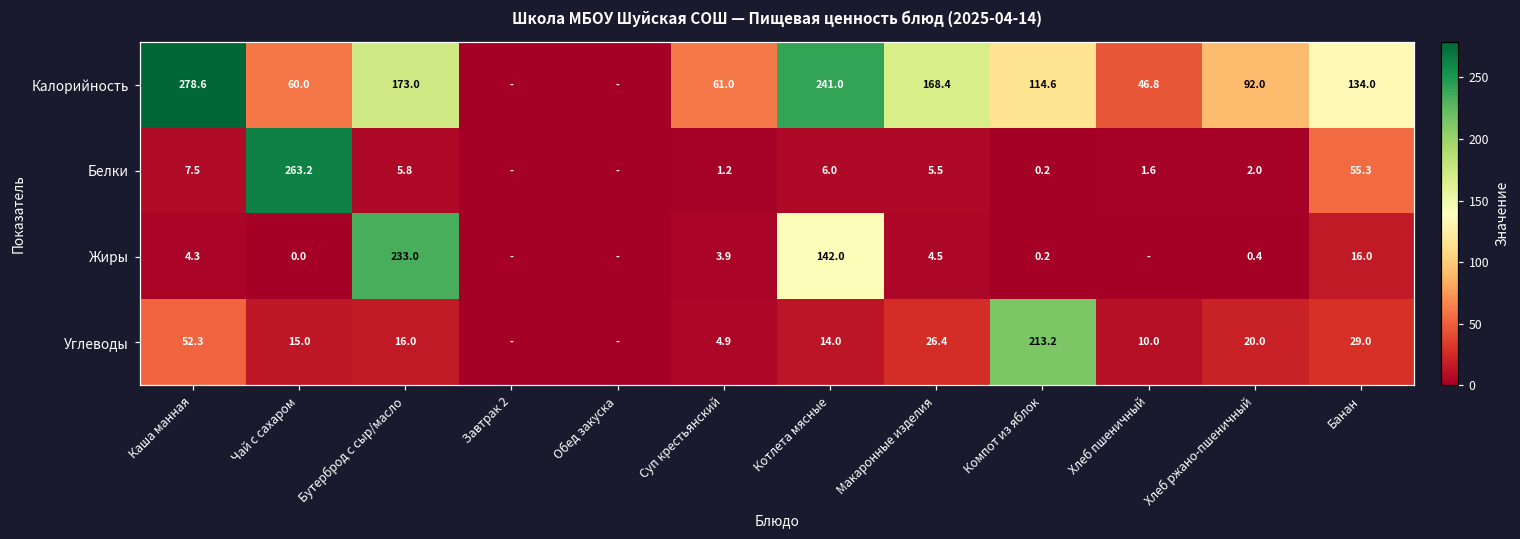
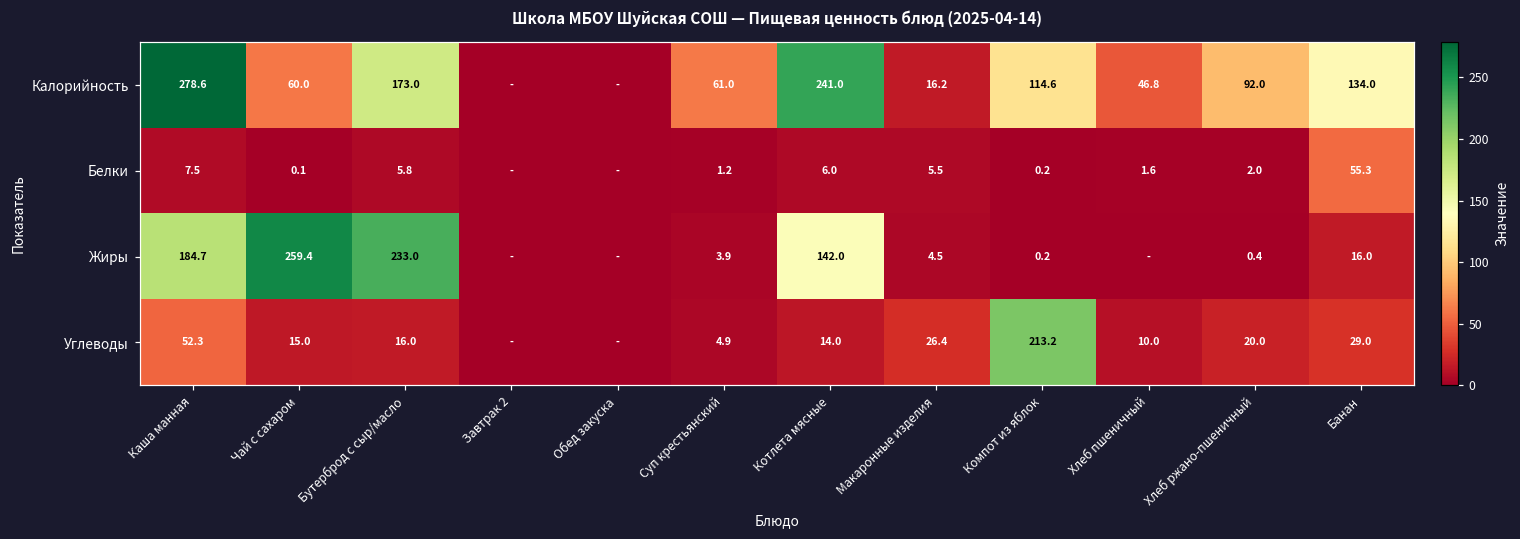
Калорийность, Макаронные изделия: 168.4 -> 16.2
Белки, Чай с сахаром: 263.2 -> 0.1
Жиры, Каша манная: 4.3 -> 184.7
Жиры, Чай с сахаром: 0.0 -> 259.4
